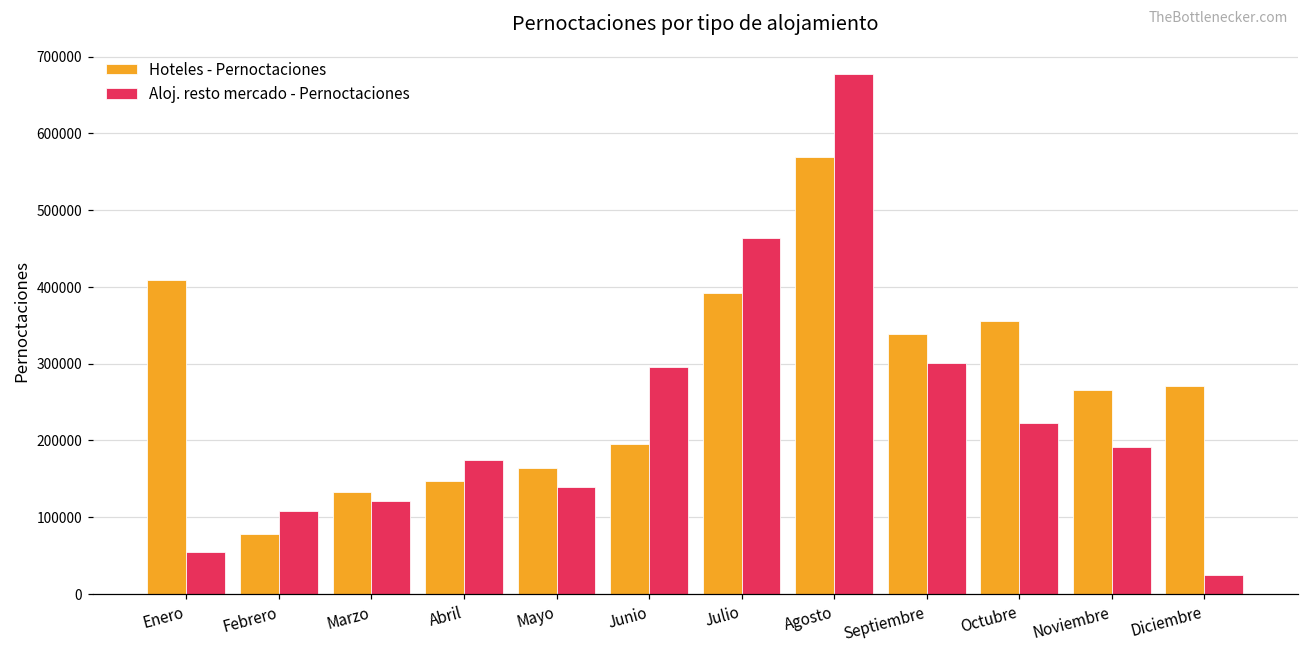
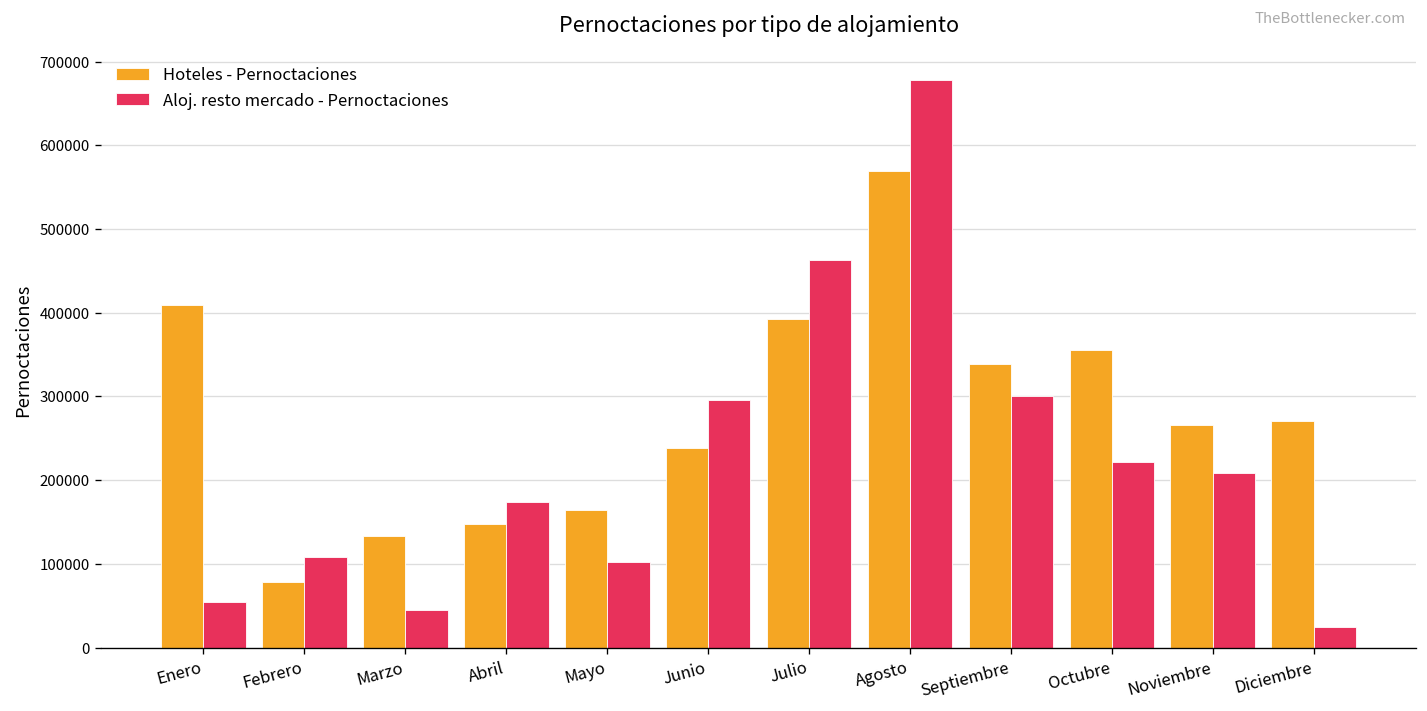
Aloj. resto mercado - Pernoctaciones, Marzo: 120000 -> 40000
Aloj. resto mercado - Pernoctaciones, Mayo: 140000 -> 100000
Hoteles - Pernoctaciones, Junio: 190000 -> 240000
Aloj. resto mercado - Pernoctaciones, Noviembre: 190000 -> 210000
